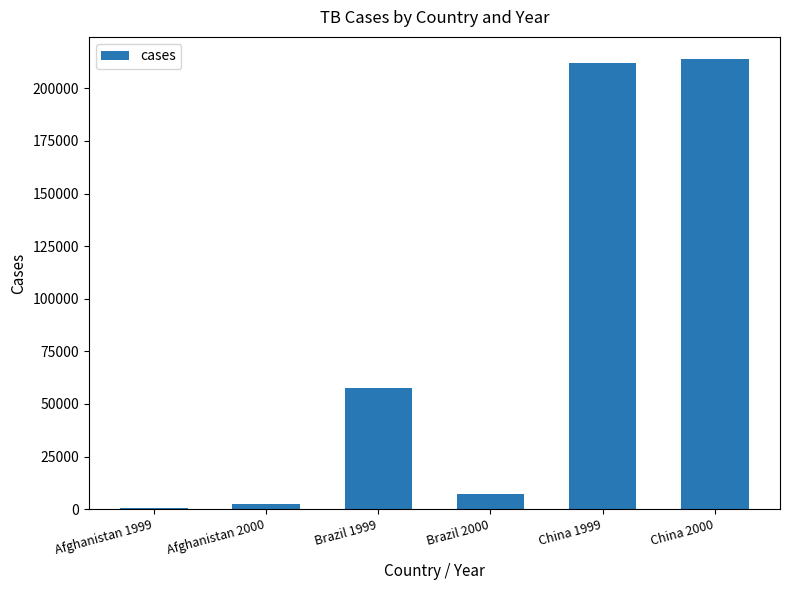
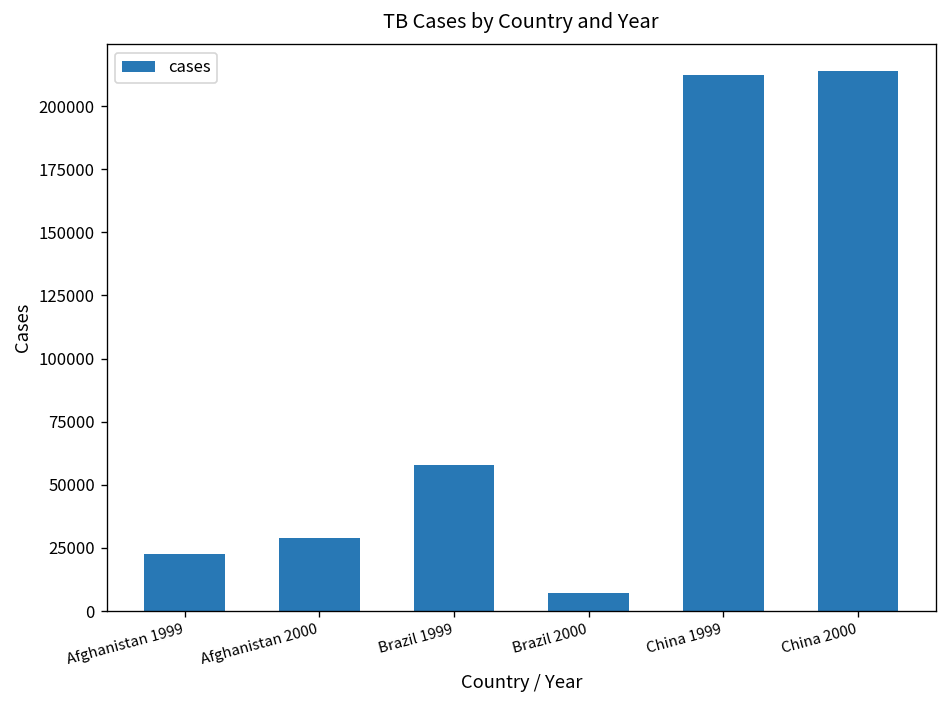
Afghanistan 1999: 1000 -> 23000
Afghanistan 2000: 3000 -> 29000
